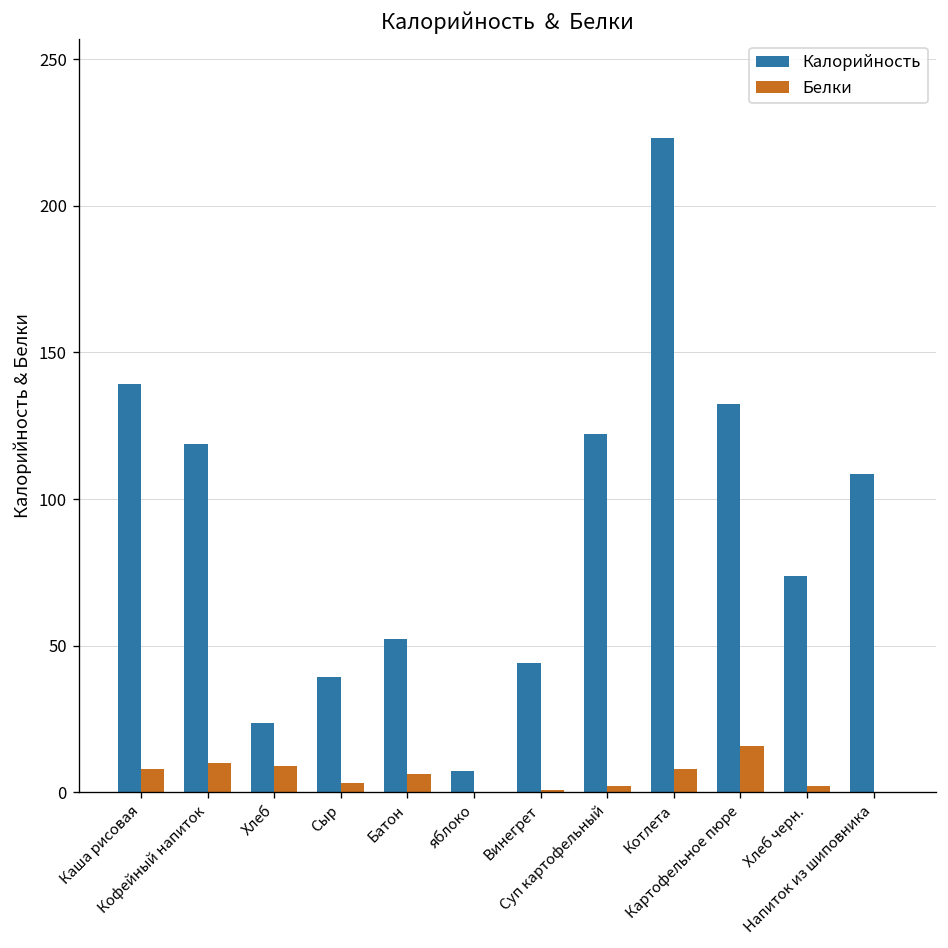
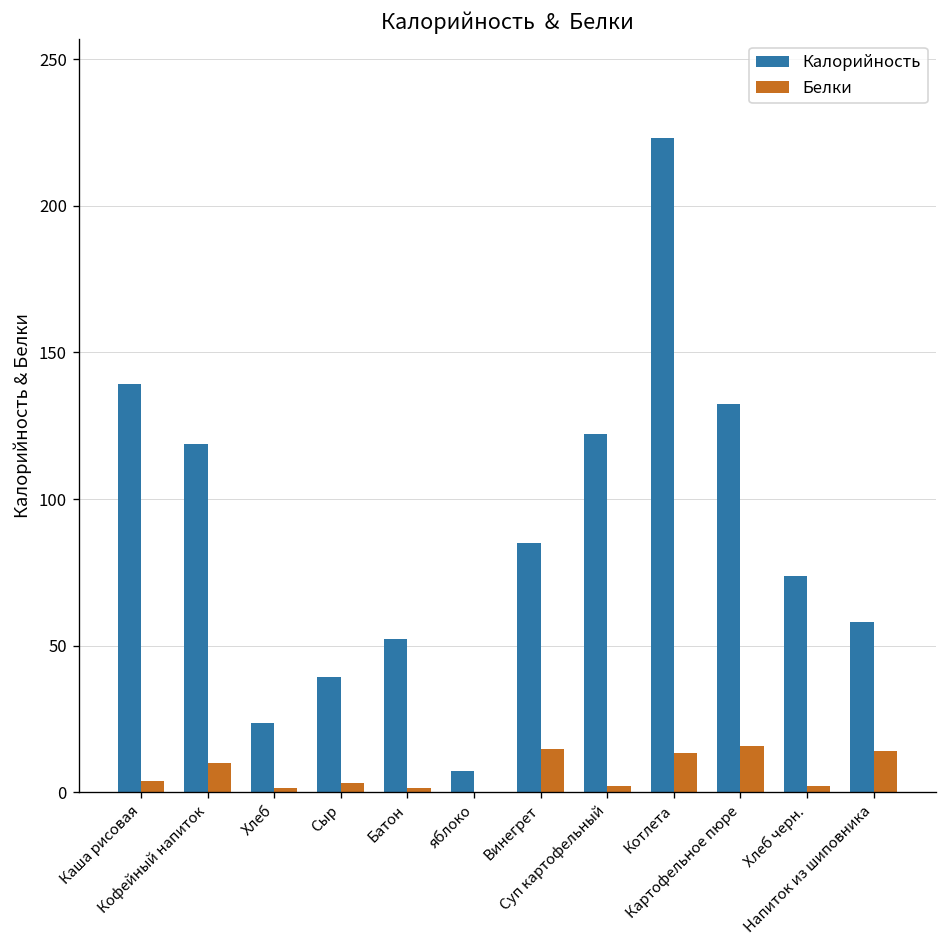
Белки, Каша рисовая: 8 -> 4
Белки, Хлеб: 9 -> 1
Белки, Батон: 6 -> 2
Калорийность, Винегрет: 44 -> 85
Белки, Винегрет: 1 -> 15
Белки, Котлета: 8 -> 13
Калорийность, Напиток из шиповника: 108 -> 58
Белки, Напиток из шиповника: 0 -> 14
